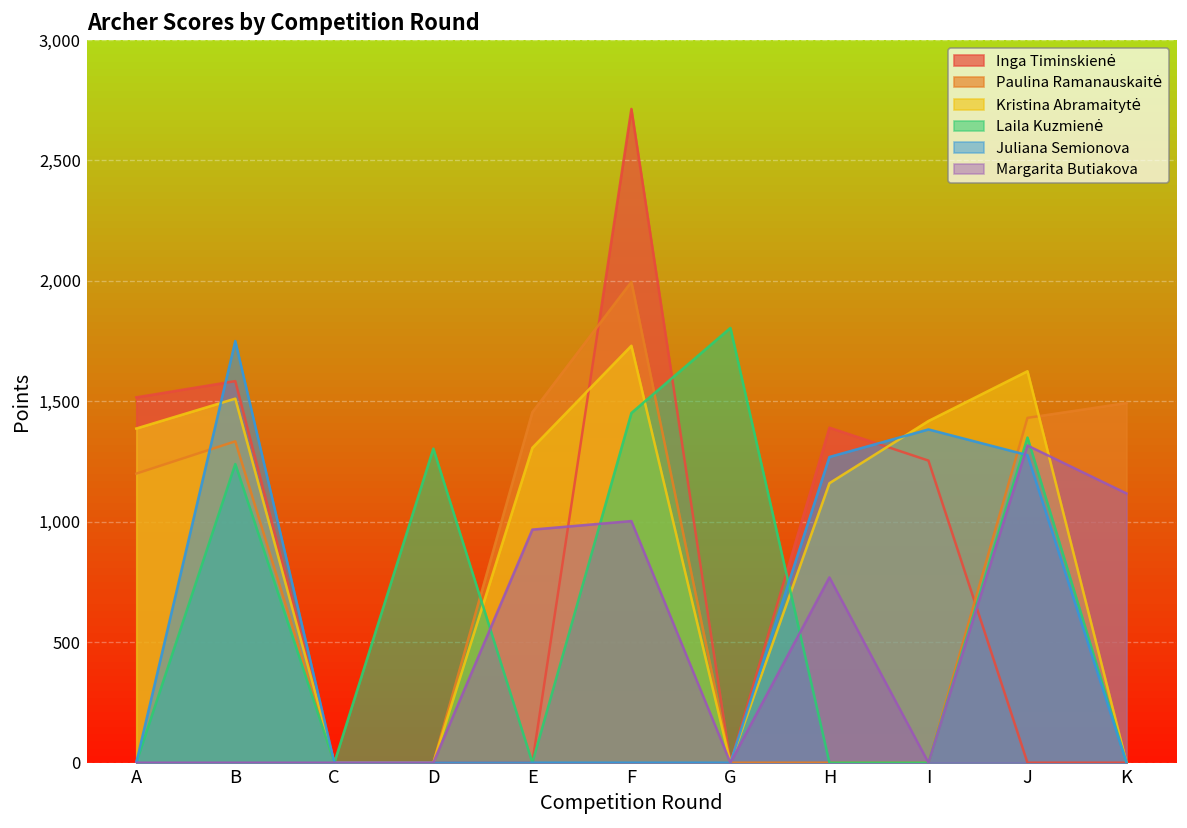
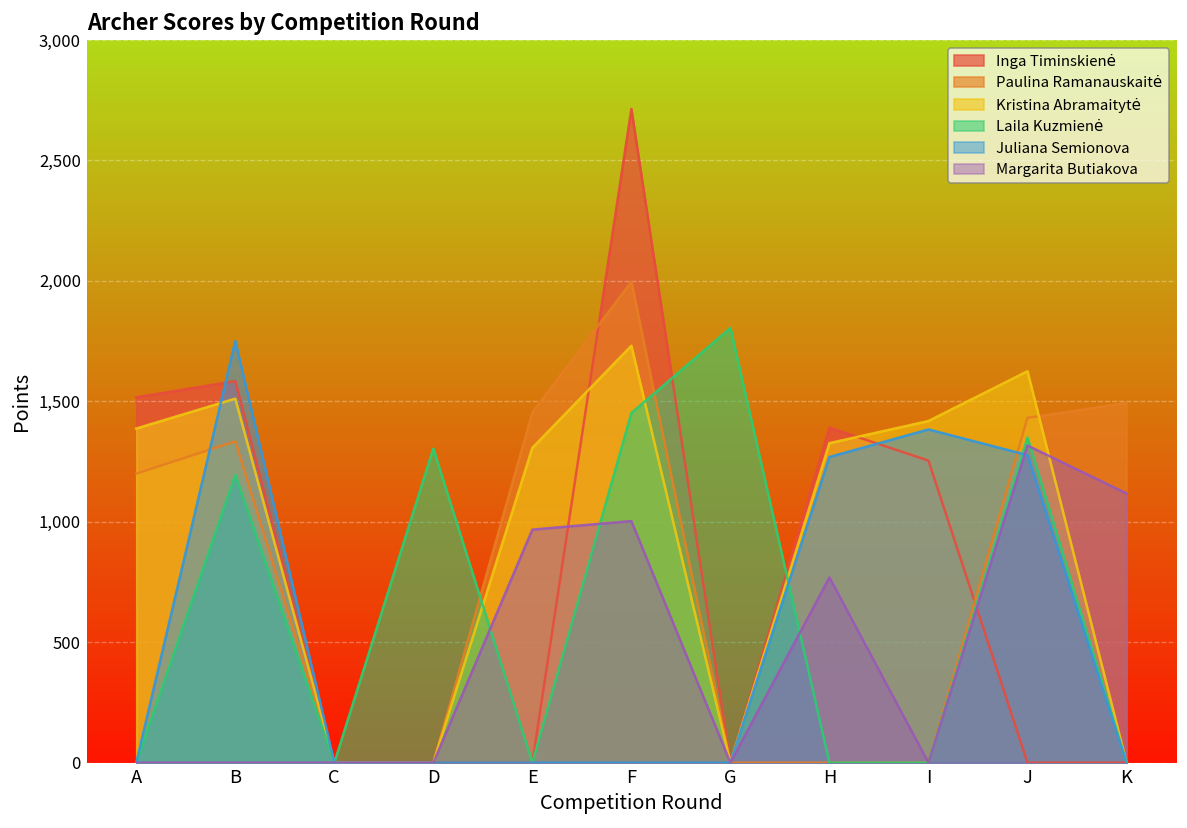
Laila Kuzmienė, B: 1,240 -> 1,190
Kristina Abramaitytė, H: 1,160 -> 1,330
